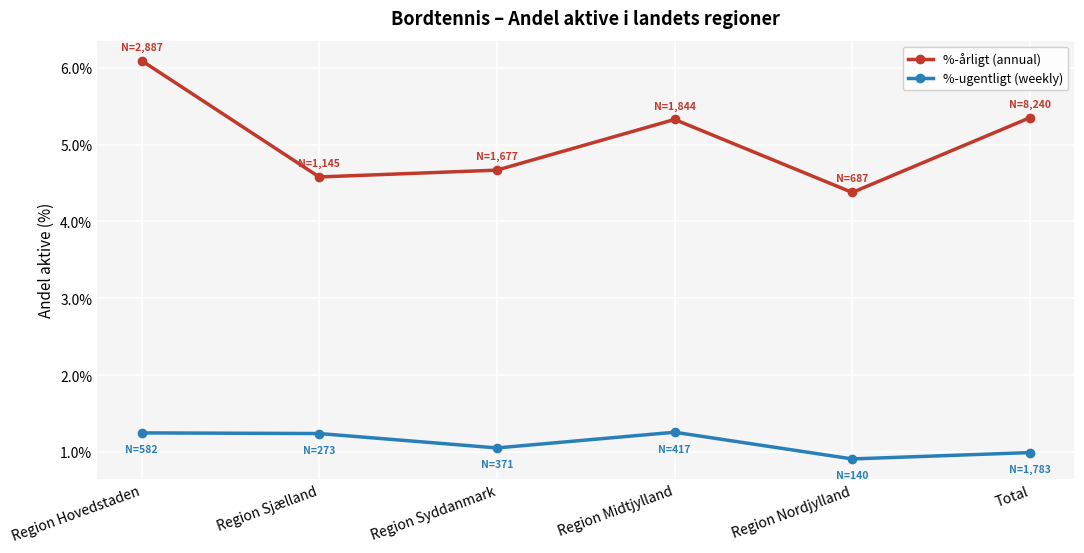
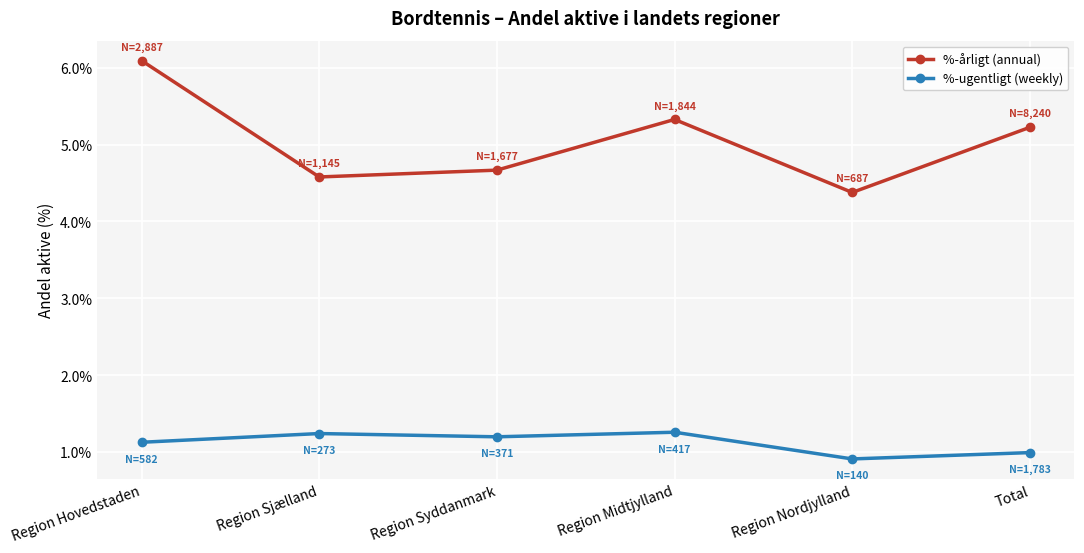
%-ugentligt (weekly), Region Hovedstaden: 1.2% -> 1.1%
%-ugentligt (weekly), Region Syddanmark: 1.1% -> 1.2%
%-årligt (annual), Total: 5.4% -> 5.2%
